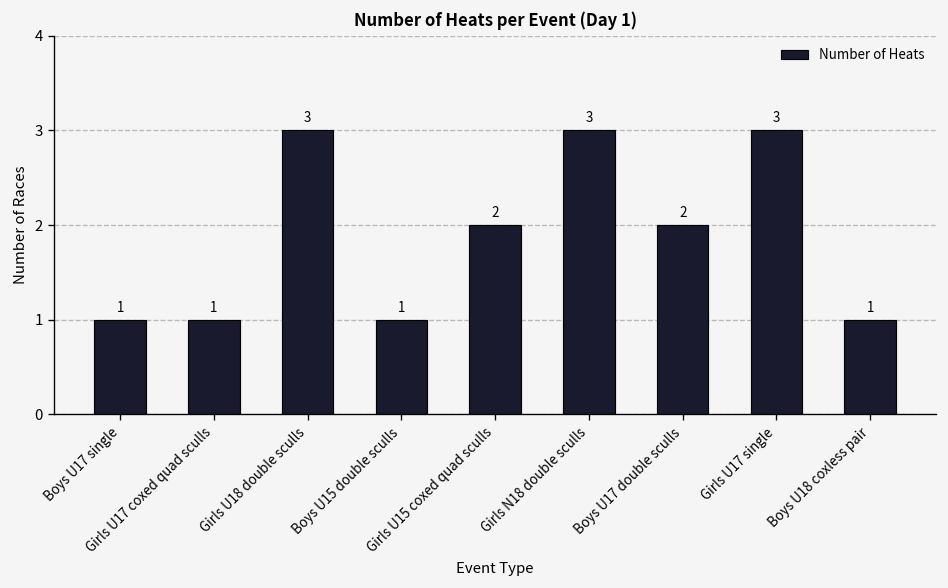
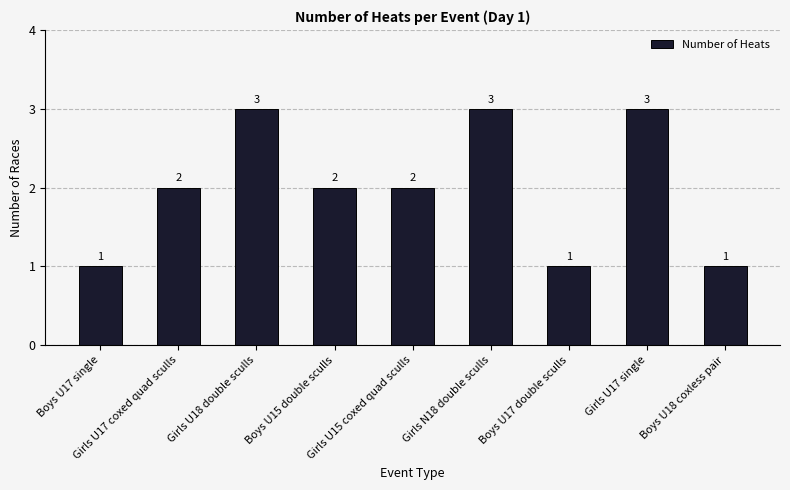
Girls U17 coxed quad sculls: 1 -> 2
Boys U15 double sculls: 1 -> 2
Boys U17 double sculls: 2 -> 1
